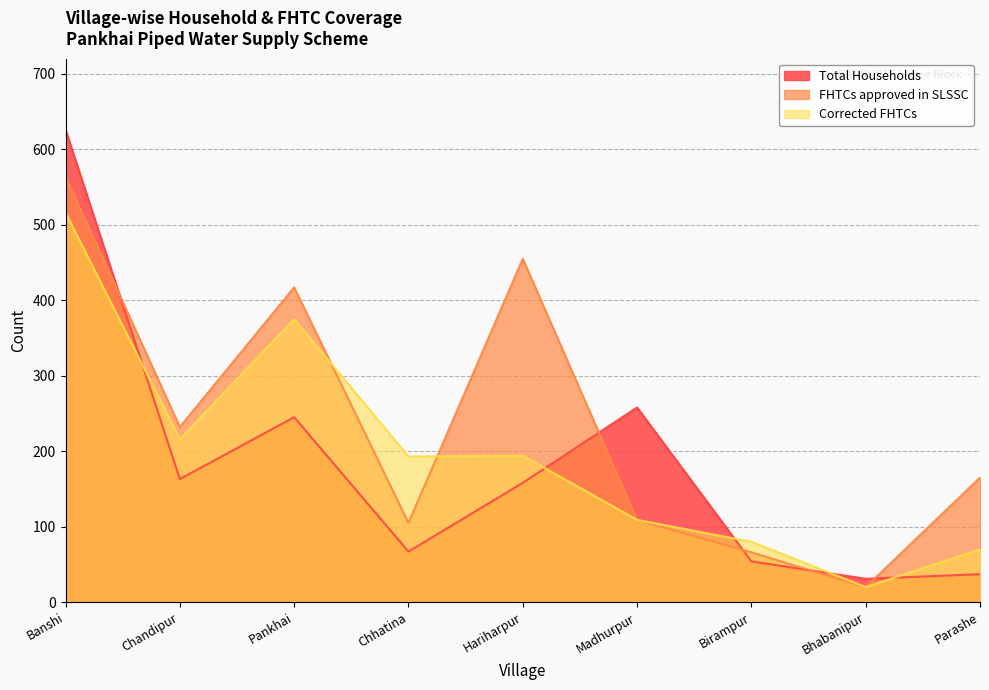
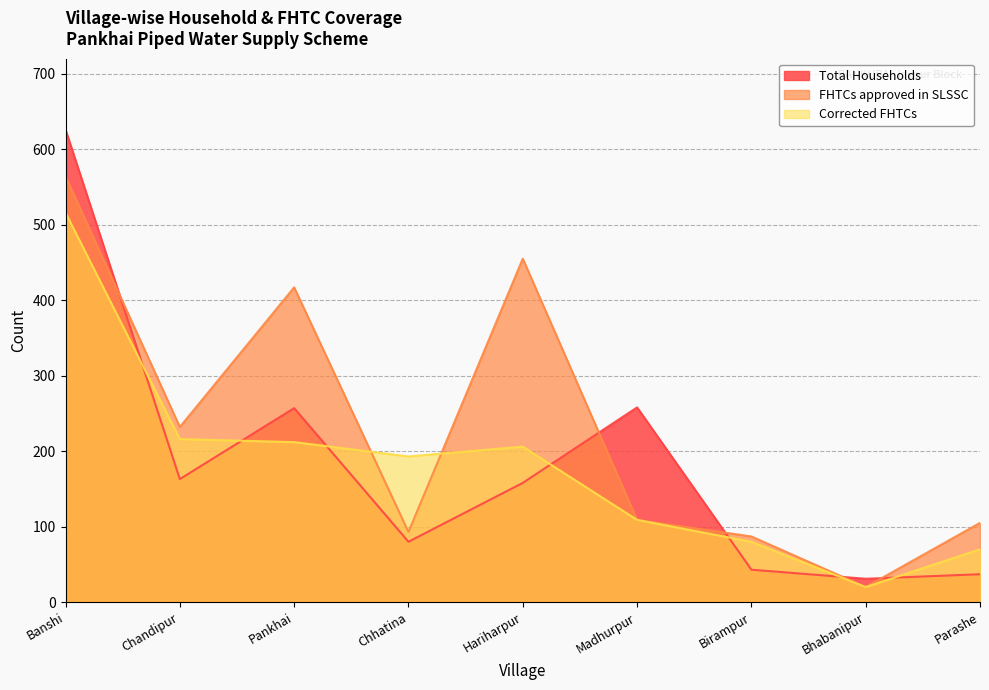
Total Households, Pankhai: 250 -> 260
Corrected FHTCs, Pankhai: 380 -> 210
Total Households, Chhatina: 70 -> 80
FHTCs approved in SLSSC, Chhatina: 110 -> 90
Corrected FHTCs, Hariharpur: 190 -> 210
Total Households, Birampur: 50 -> 40
FHTCs approved in SLSSC, Birampur: 70 -> 90
FHTCs approved in SLSSC, Parashe: 170 -> 110
